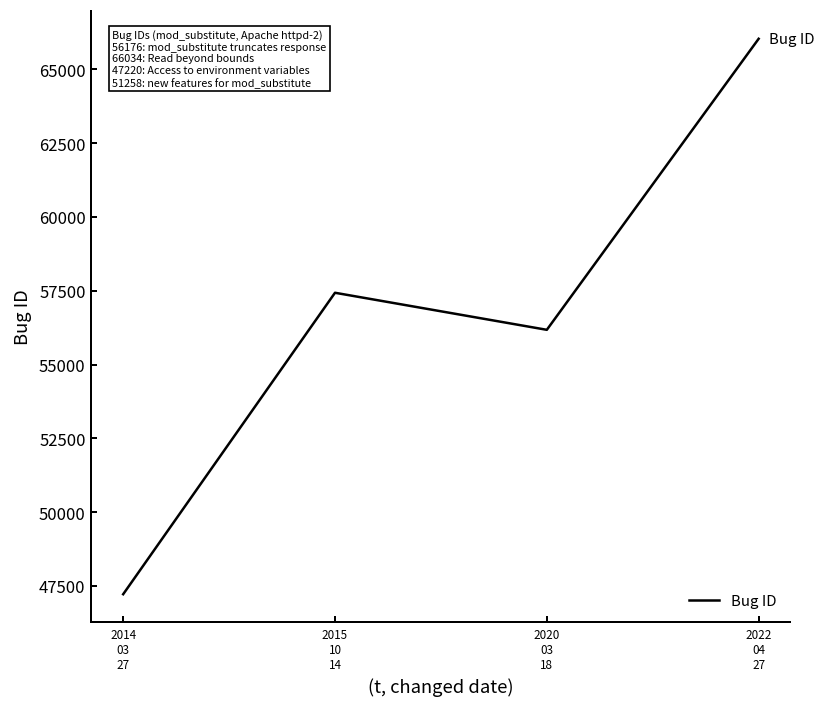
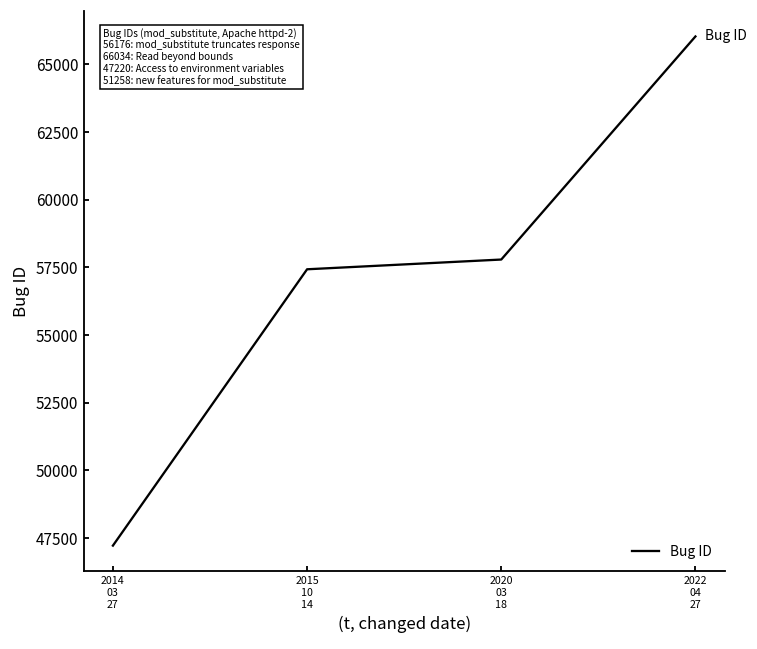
2020 03 18: 56200 -> 57800
